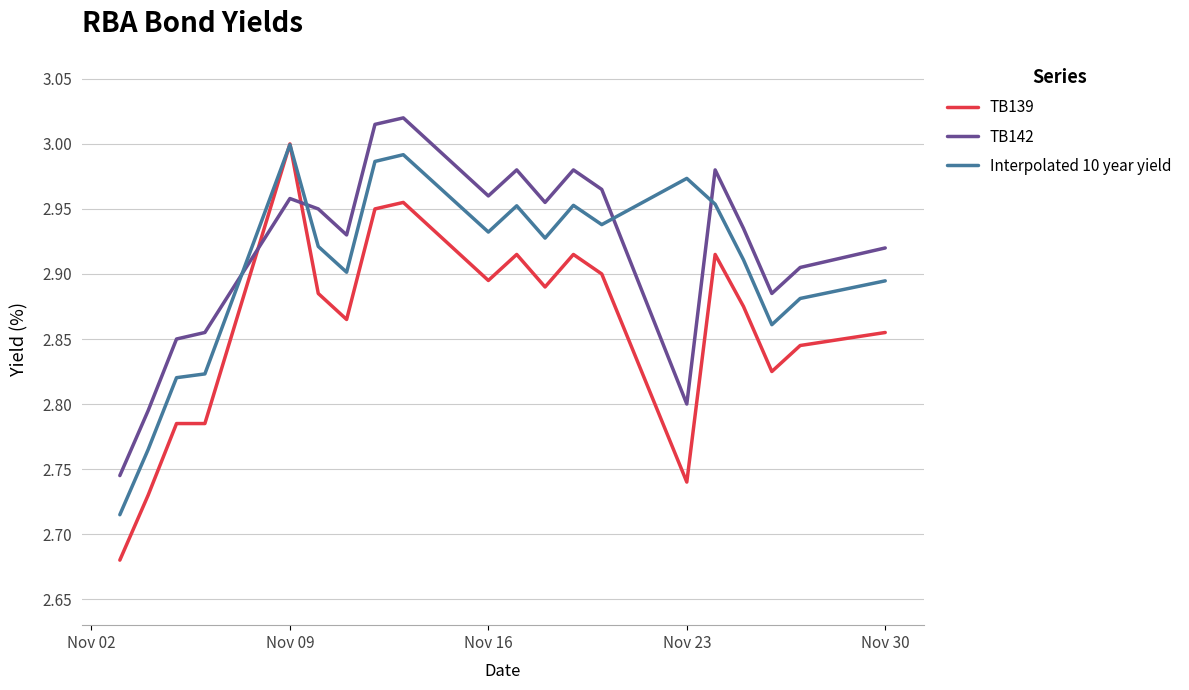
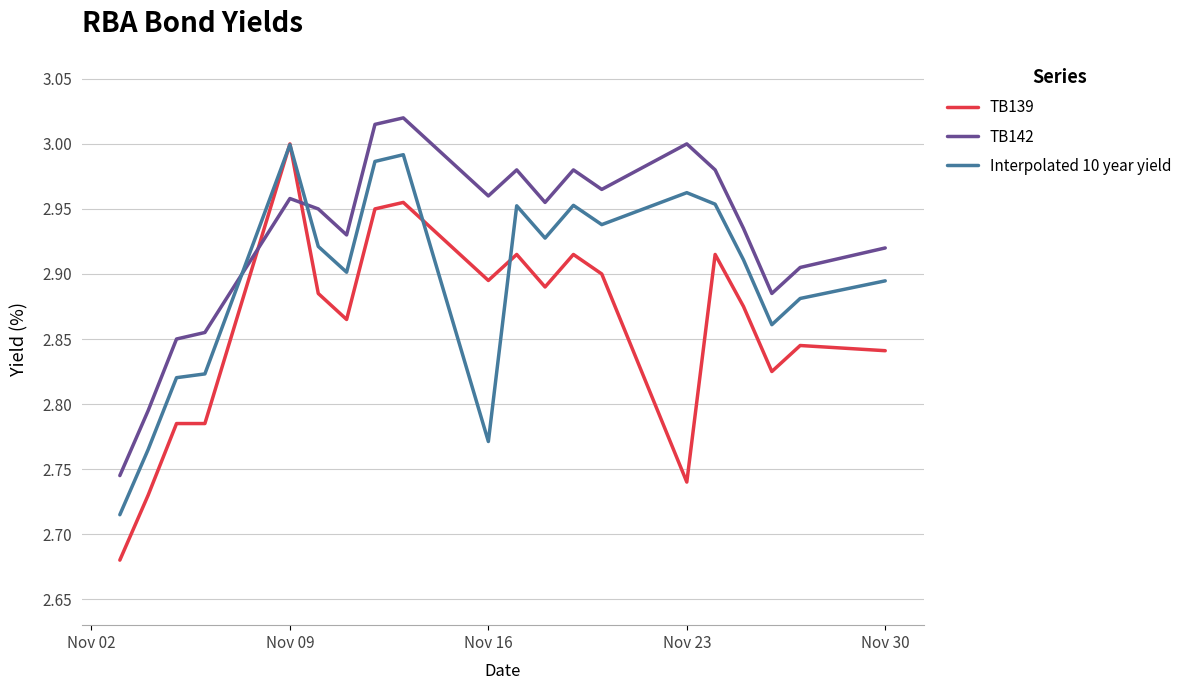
Interpolated 10 year yield, Nov 16: 2.932 -> 2.771
TB142, Nov 23: 2.8 -> 3.0
Interpolated 10 year yield, Nov 23: 2.973 -> 2.962
TB139, Nov 30: 2.855 -> 2.841
